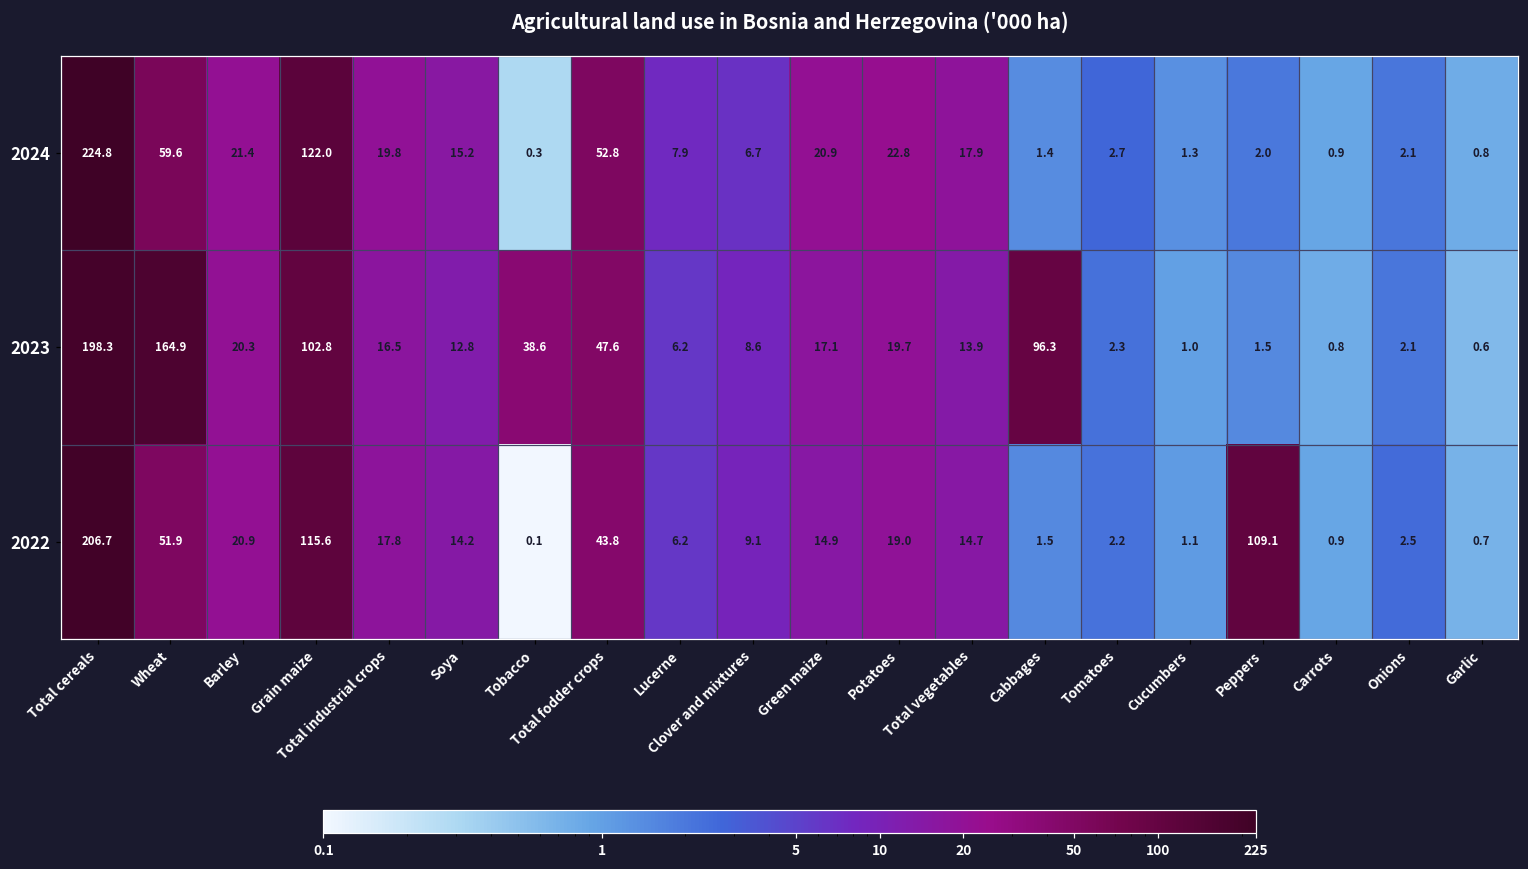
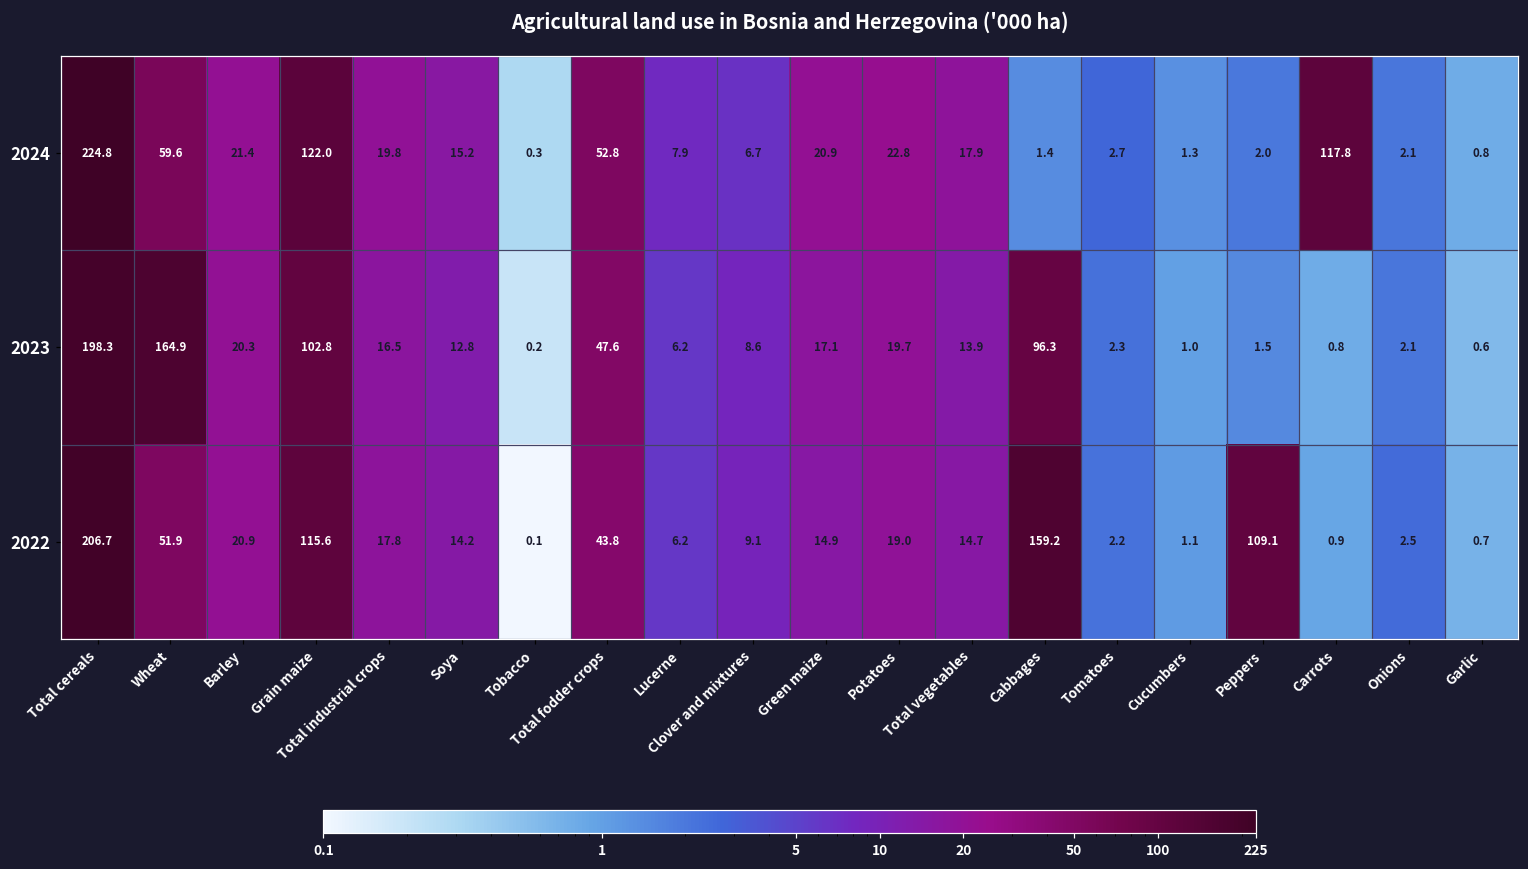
2024, Carrots: 0.9 -> 117.8
2023, Tobacco: 38.6 -> 0.2
2022, Cabbages: 1.5 -> 159.2
